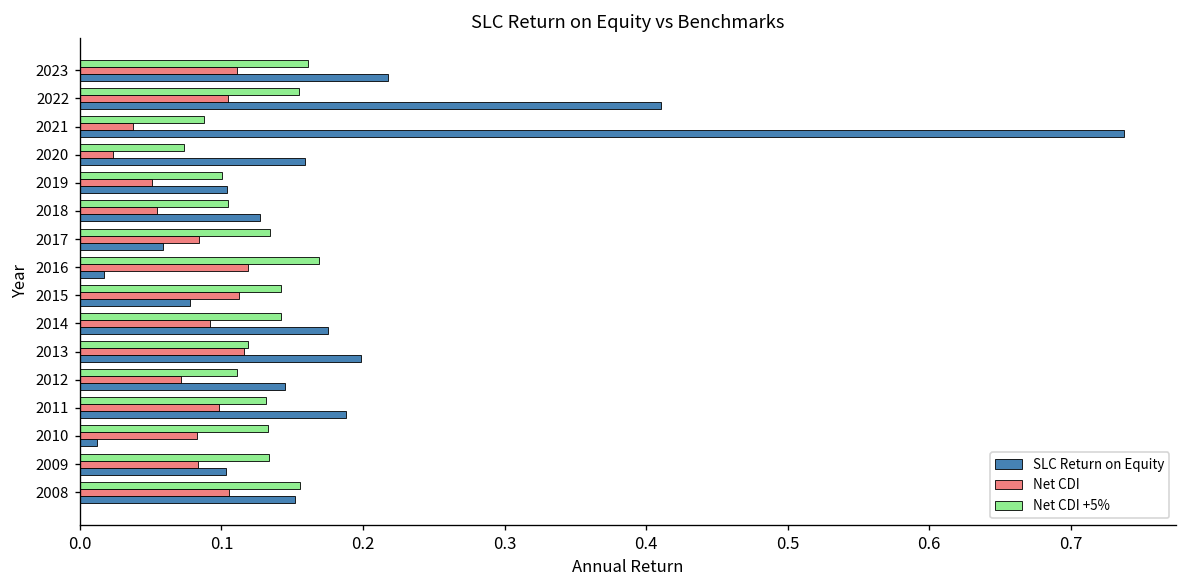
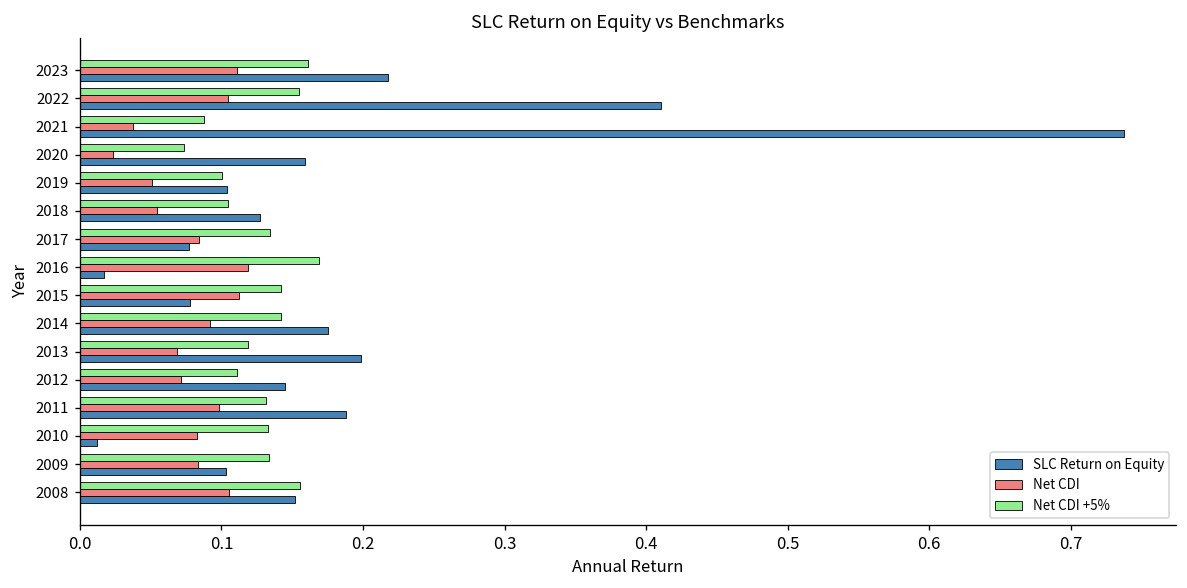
SLC Return on Equity, 2017: 0.059 -> 0.077
Net CDI, 2013: 0.116 -> 0.069
